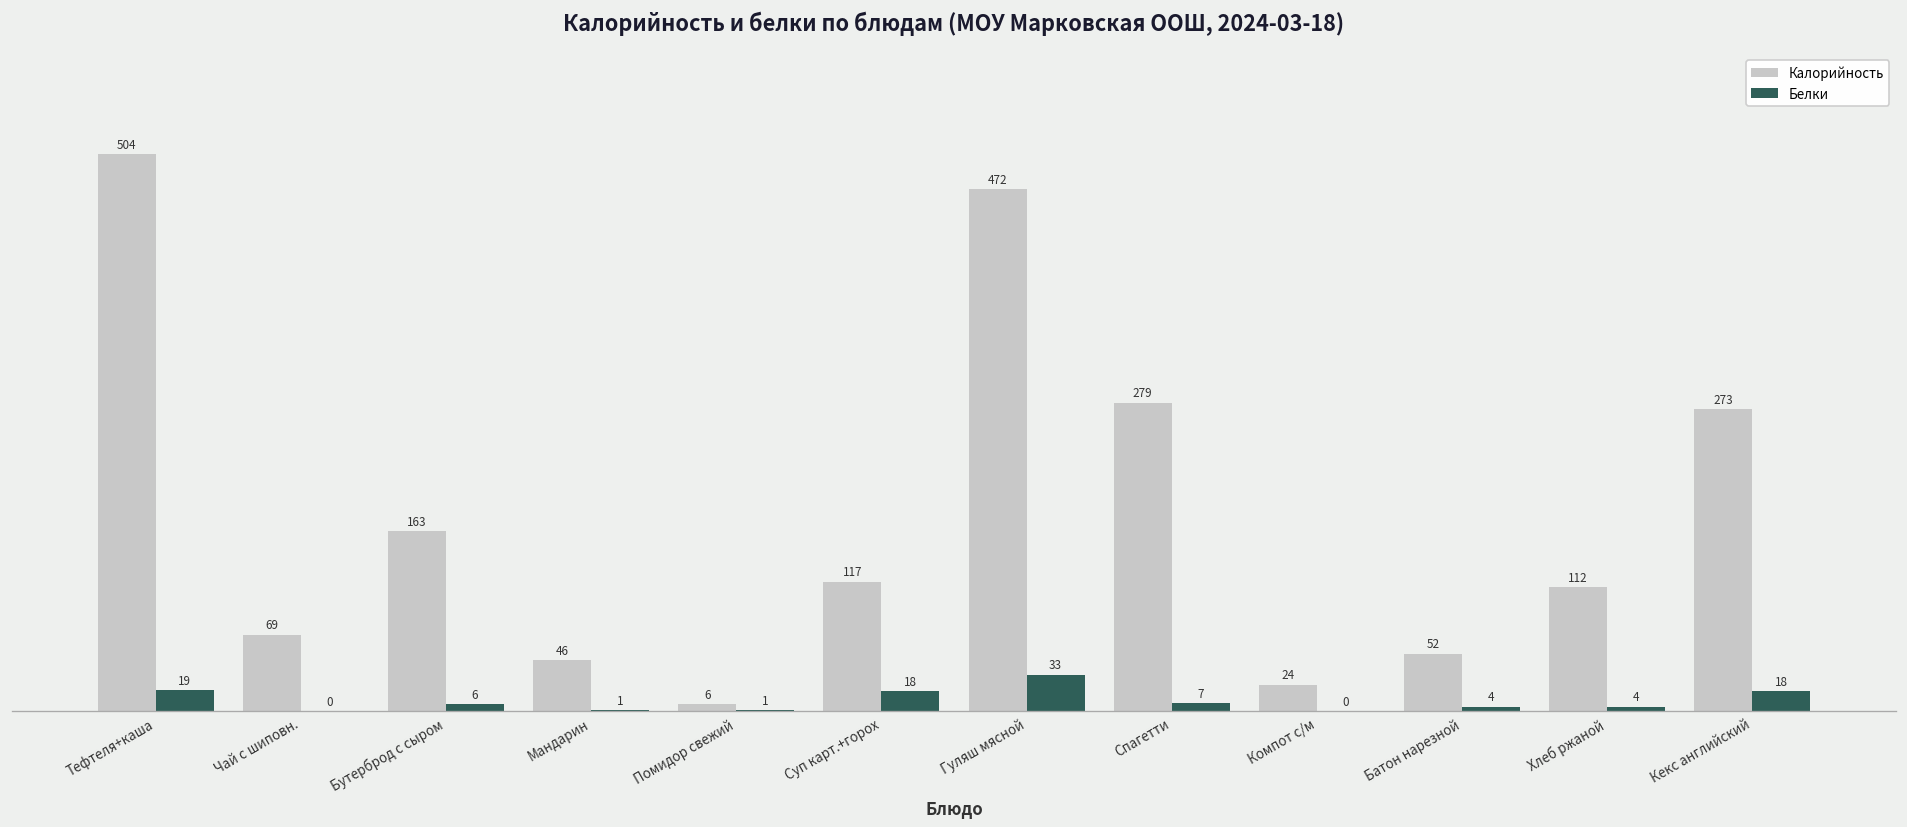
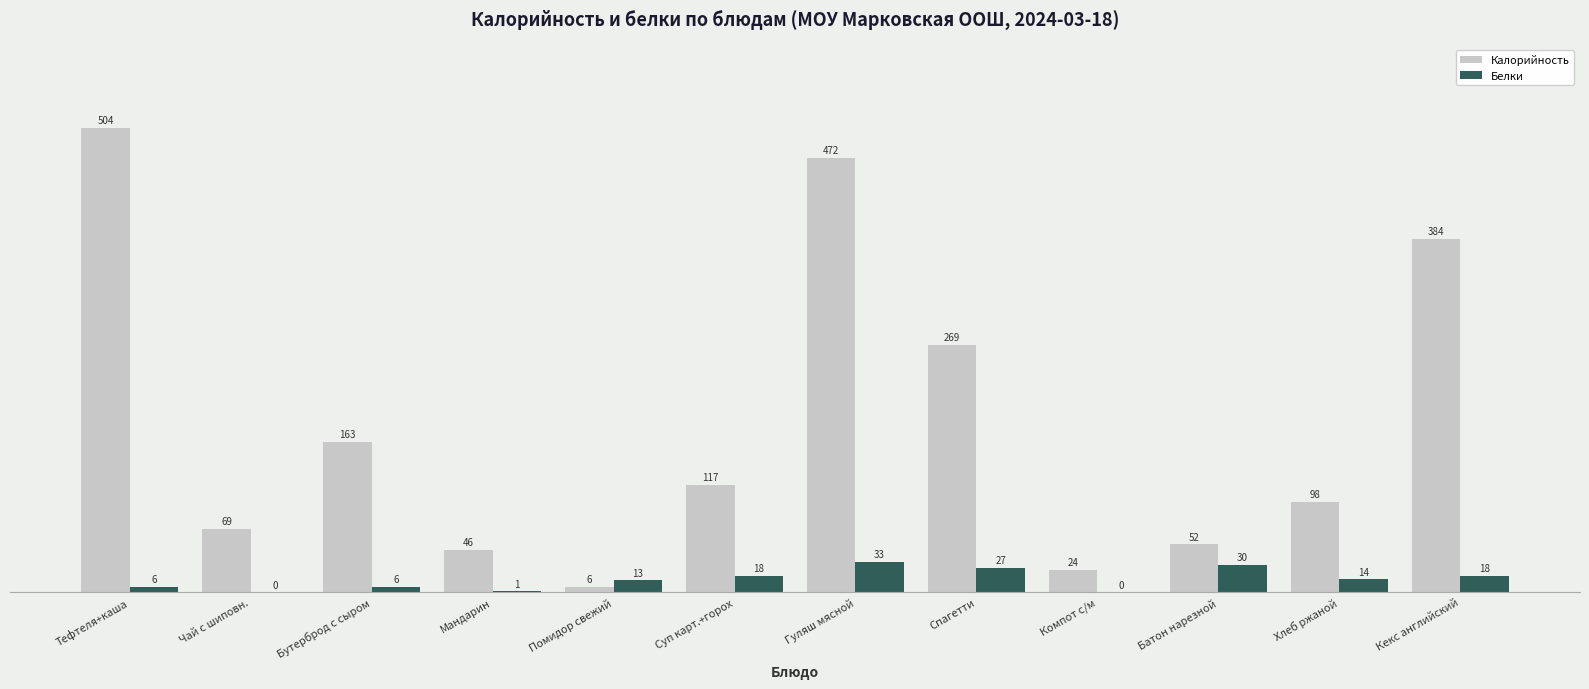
Белки, Тефтеля+каша: 19 -> 6
Белки, Помидор свежий: 1 -> 13
Калорийность, Спагетти: 279 -> 269
Белки, Спагетти: 7 -> 27
Белки, Батон нарезной: 4 -> 30
Калорийность, Хлеб ржаной: 112 -> 98
Белки, Хлеб ржаной: 4 -> 14
Калорийность, Кекс английский: 273 -> 384
